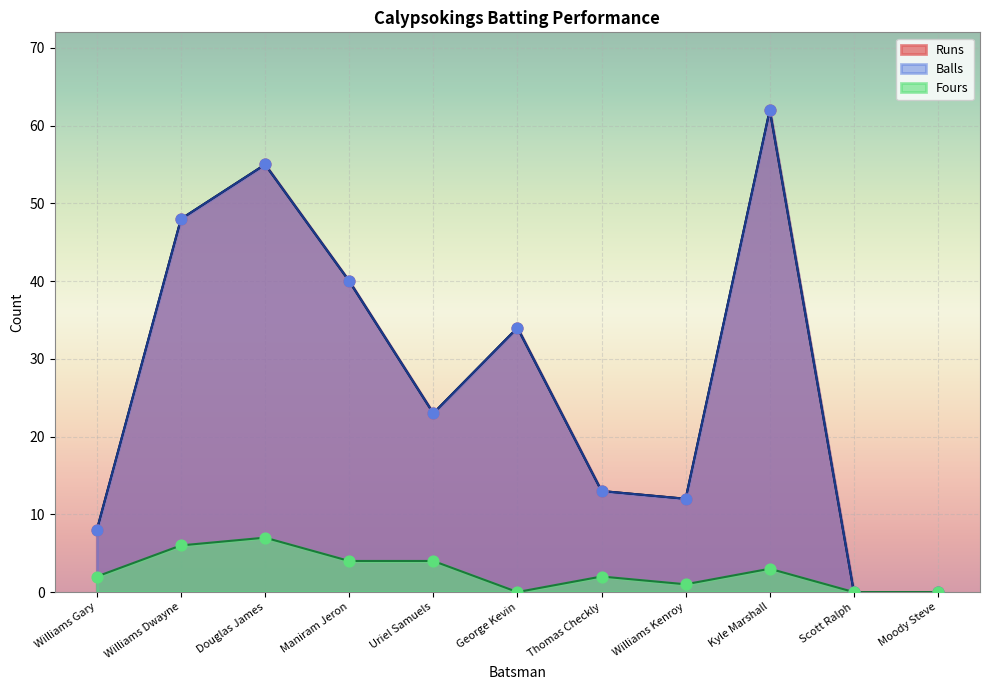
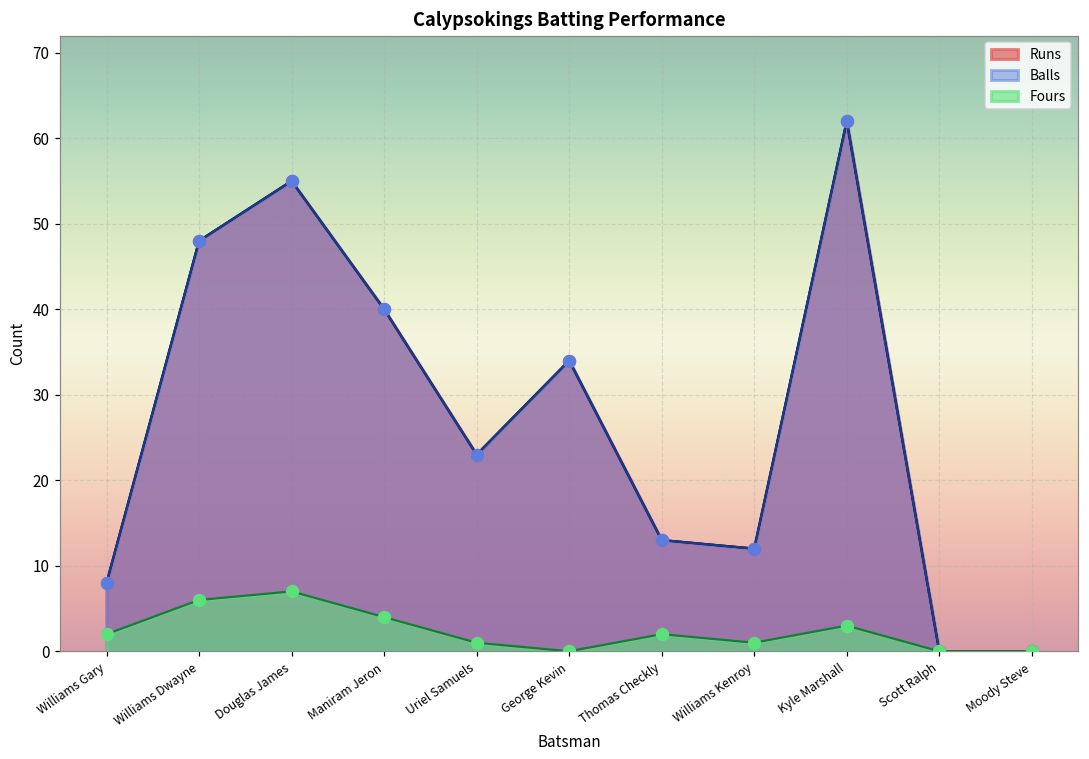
Fours, Uriel Samuels: 4 -> 1
